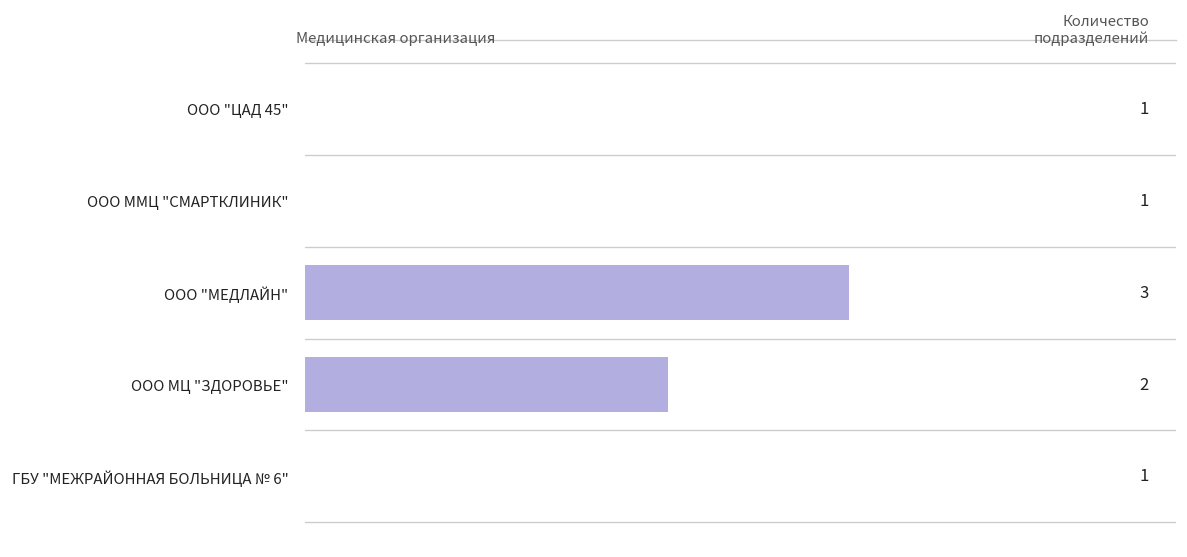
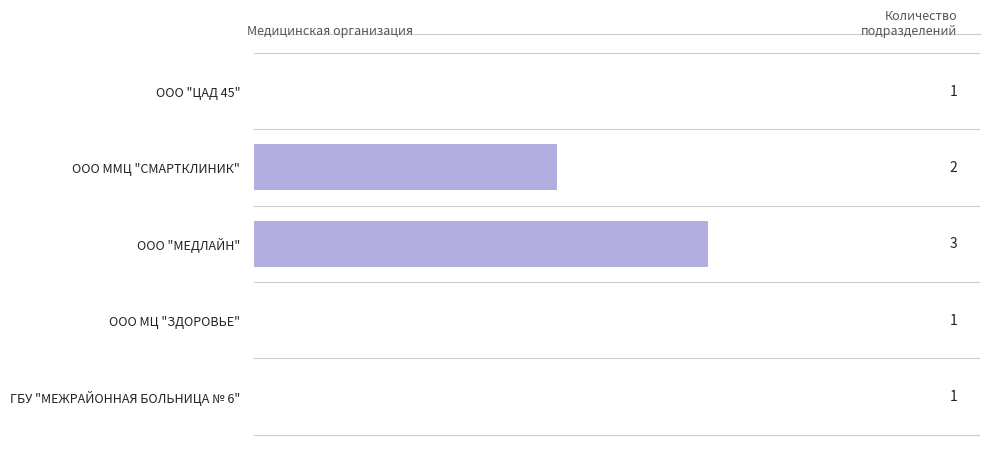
ООО ММЦ "СМАРТКЛИНИК": 1 -> 2
ООО МЦ "ЗДОРОВЬЕ": 2 -> 1
